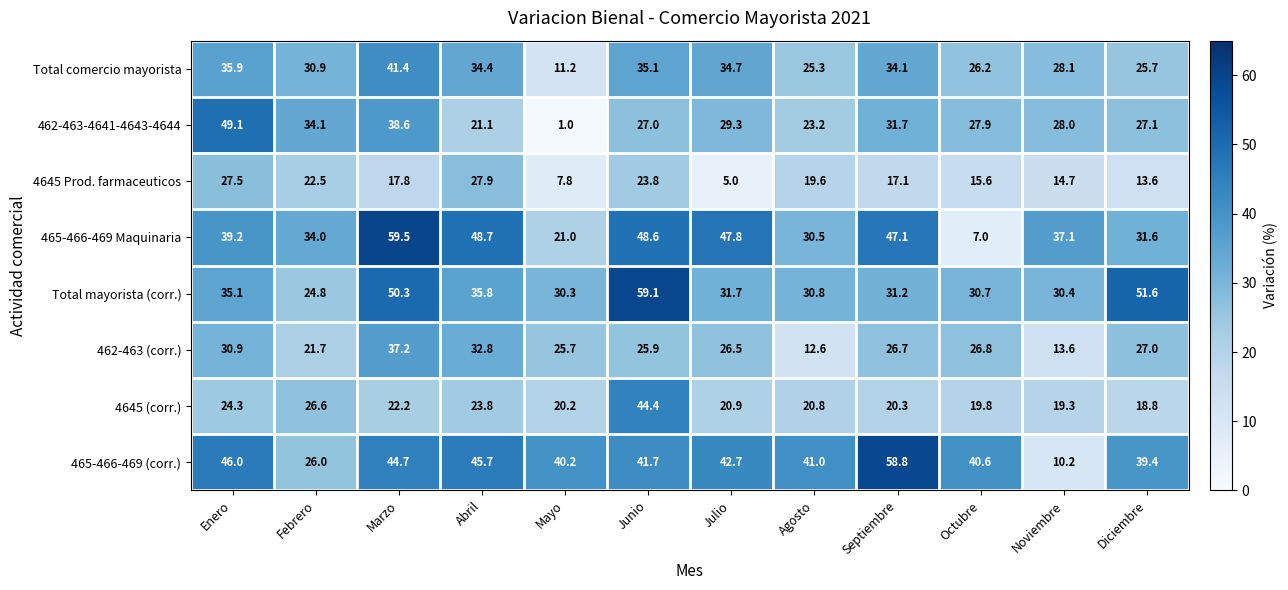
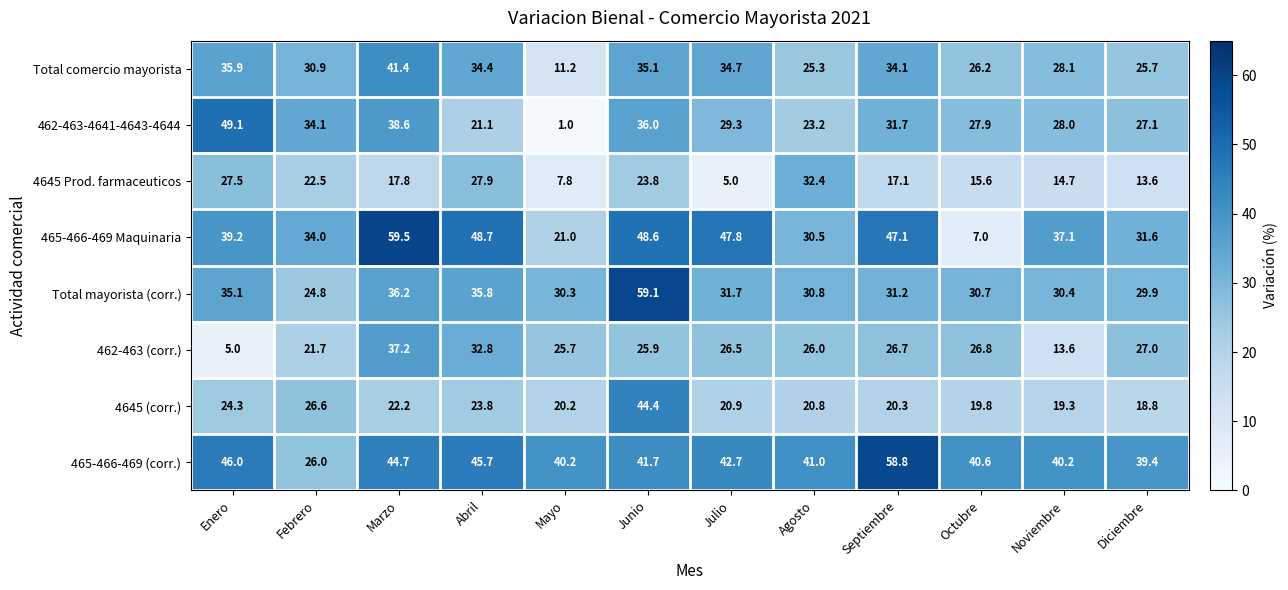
462-463-4641-4643-4644, Junio: 27.0 -> 36.0
4645 Prod. farmaceuticos, Agosto: 19.6 -> 32.4
Total mayorista (corr.), Marzo: 50.3 -> 36.2
Total mayorista (corr.), Diciembre: 51.6 -> 29.9
462-463 (corr.), Enero: 30.9 -> 5.0
462-463 (corr.), Agosto: 12.6 -> 26.0
465-466-469 (corr.), Noviembre: 10.2 -> 40.2
